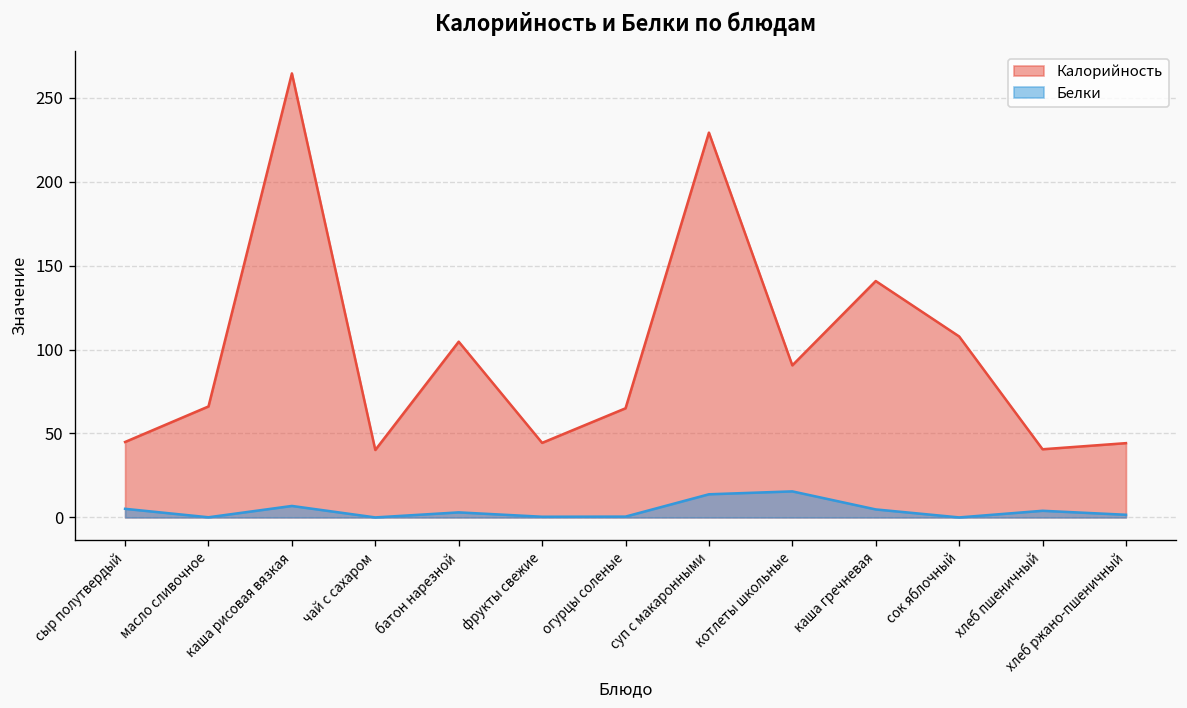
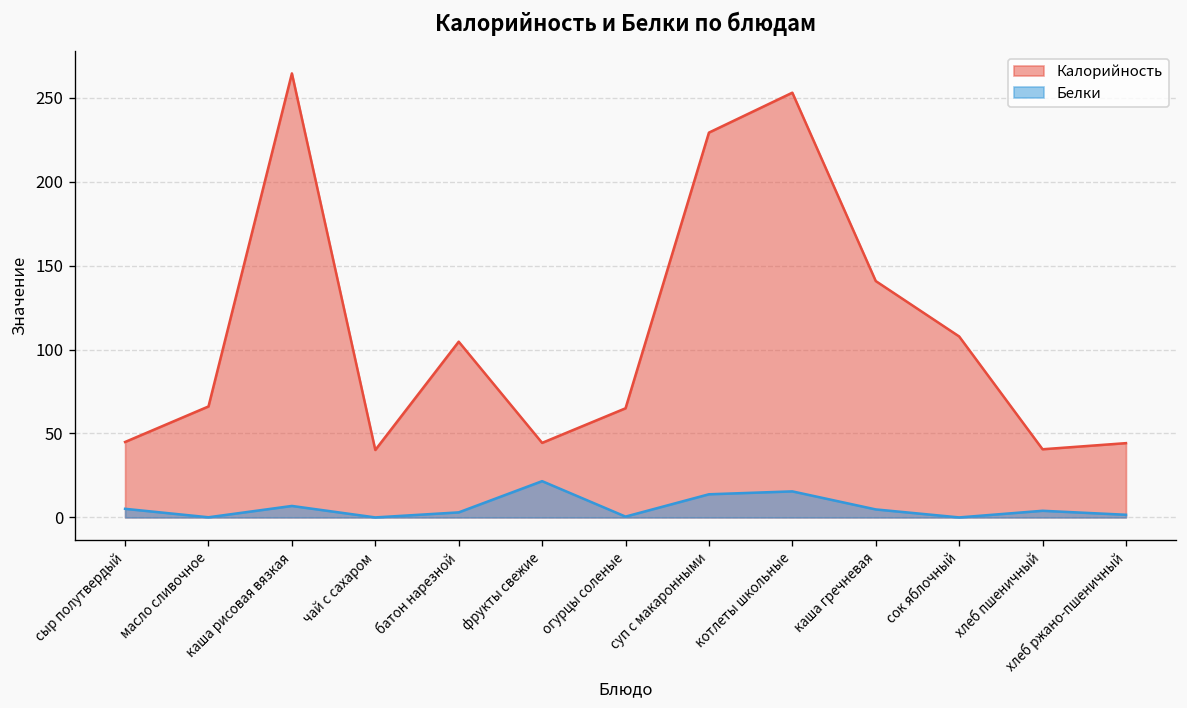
Белки, фрукты свежие: 0 -> 22
Калорийность, котлеты школьные: 91 -> 253
